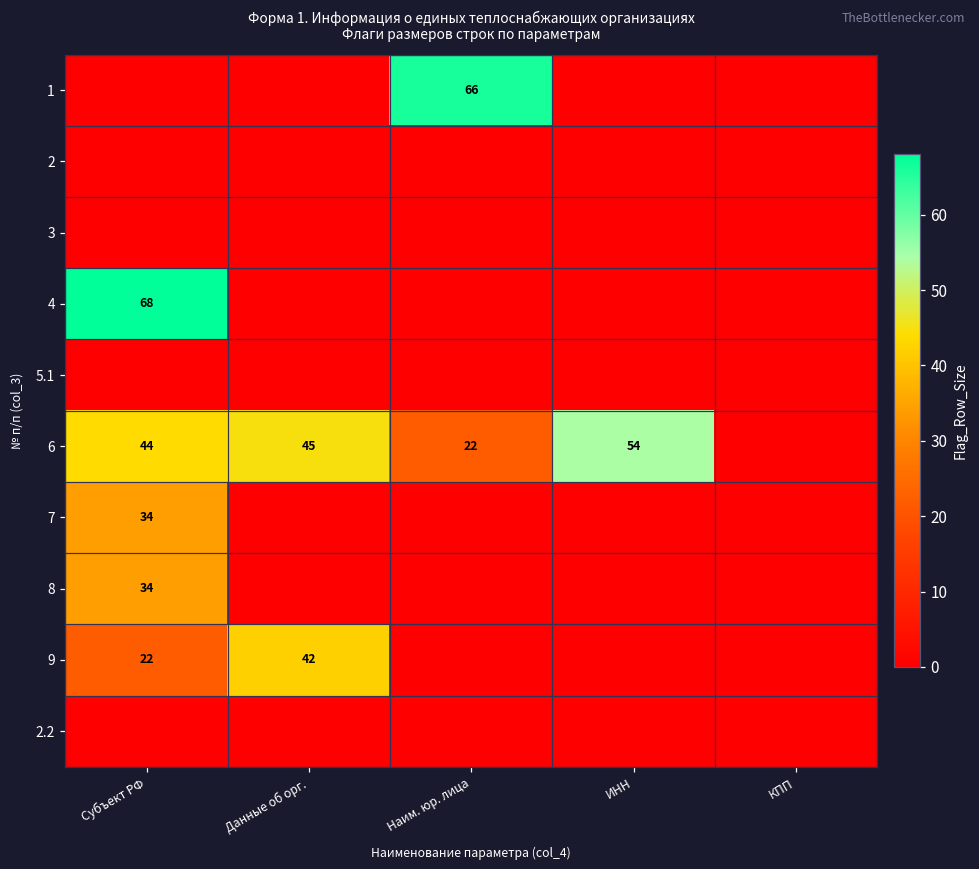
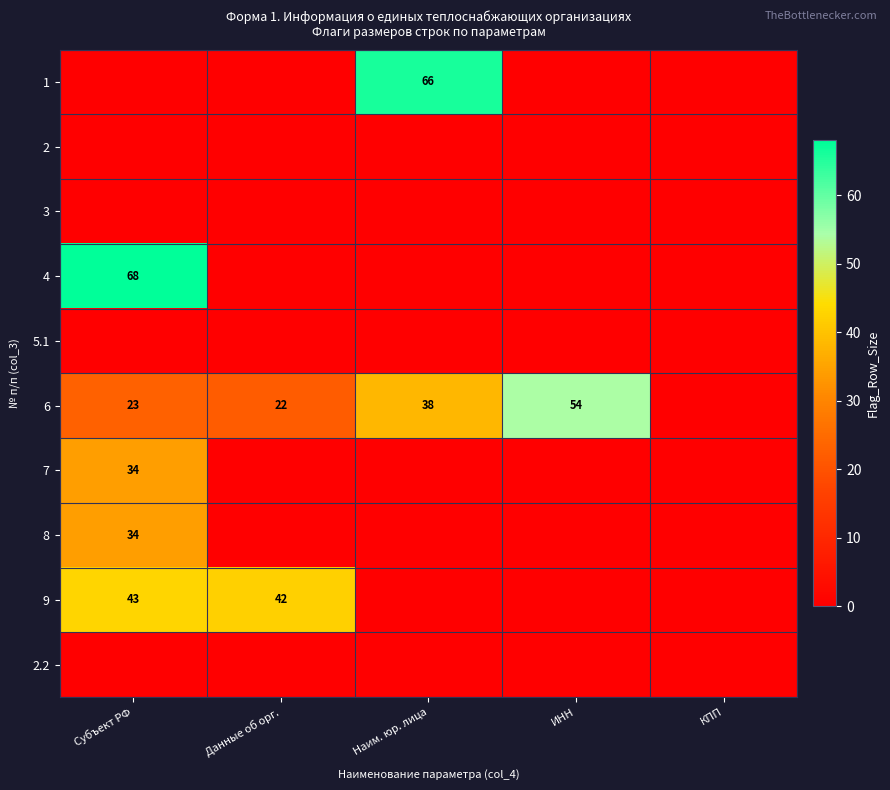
6, Субъект РФ: 44 -> 23
6, Данные об орг.: 45 -> 22
6, Наим. юр. лица: 22 -> 38
9, Субъект РФ: 22 -> 43
